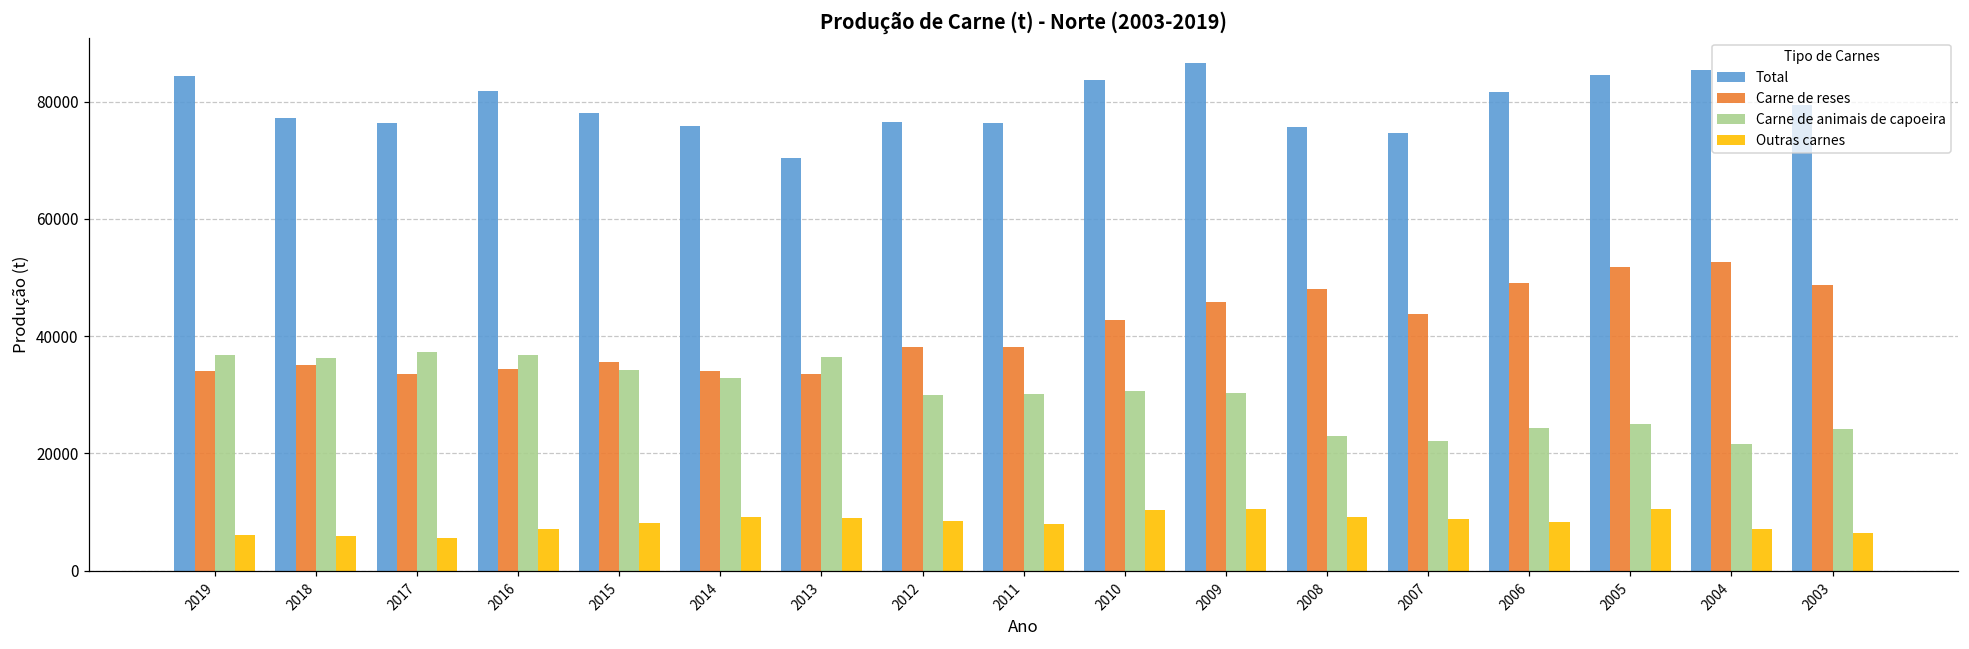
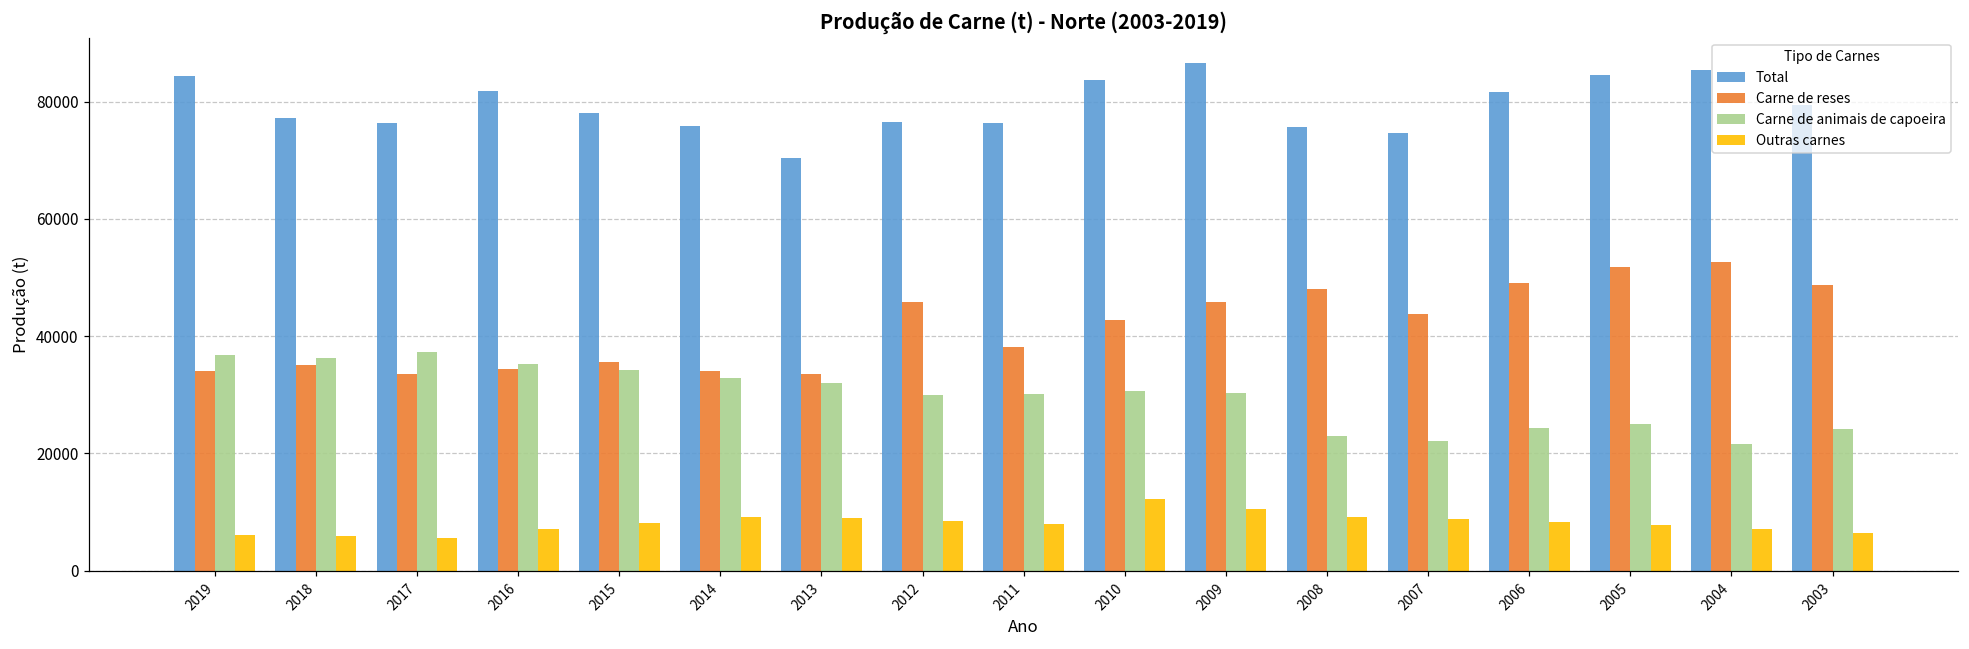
Carne de animais de capoeira, 2016: 37000 -> 35000
Carne de animais de capoeira, 2013: 36000 -> 32000
Carne de reses, 2012: 38000 -> 46000
Outras carnes, 2010: 10000 -> 12000
Outras carnes, 2005: 11000 -> 8000
